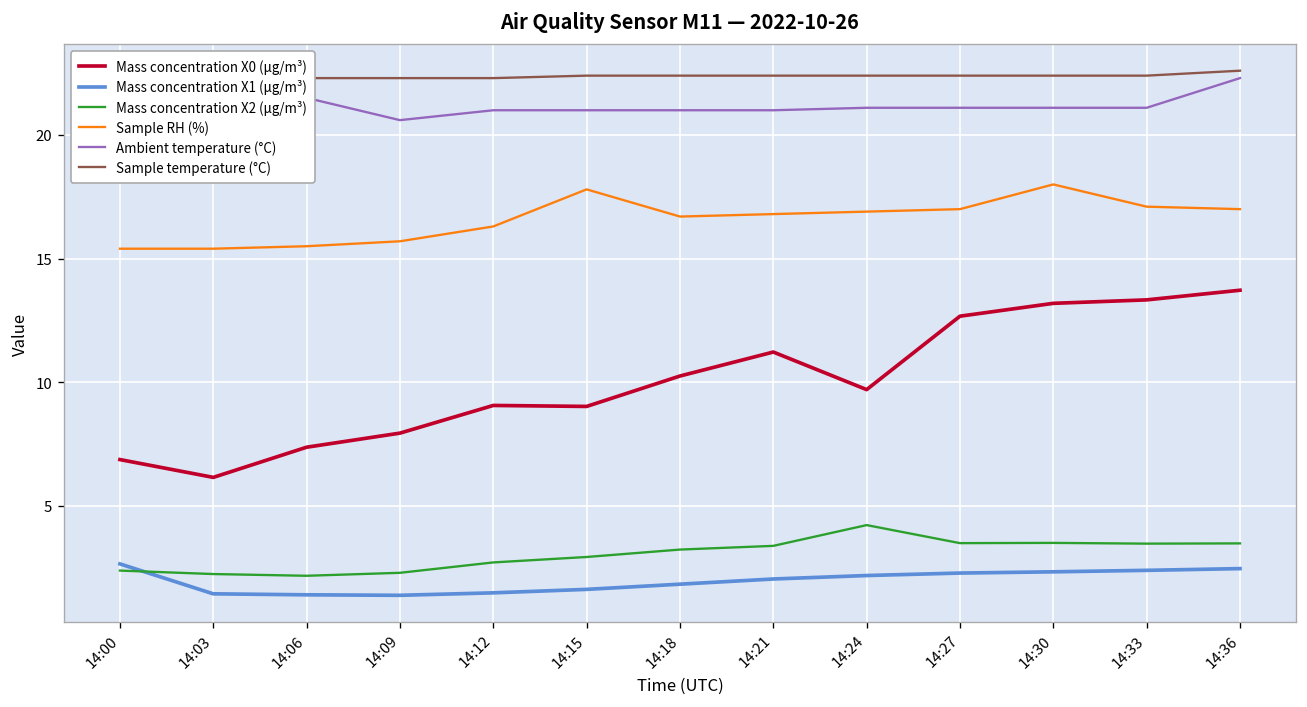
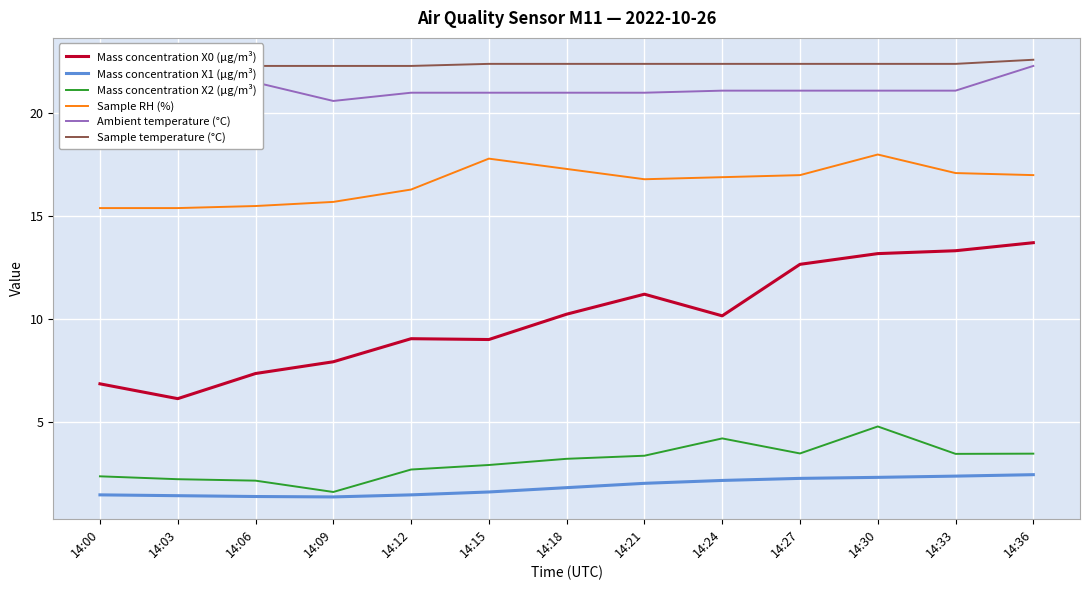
Mass concentration X1 (μg/m³), 14:00: 2.7 -> 1.5
Mass concentration X2 (μg/m³), 14:09: 2.3 -> 1.6
Sample RH (%), 14:18: 16.7 -> 17.3
Mass concentration X0 (μg/m³), 14:24: 9.7 -> 10.2
Mass concentration X2 (μg/m³), 14:30: 3.5 -> 4.8
